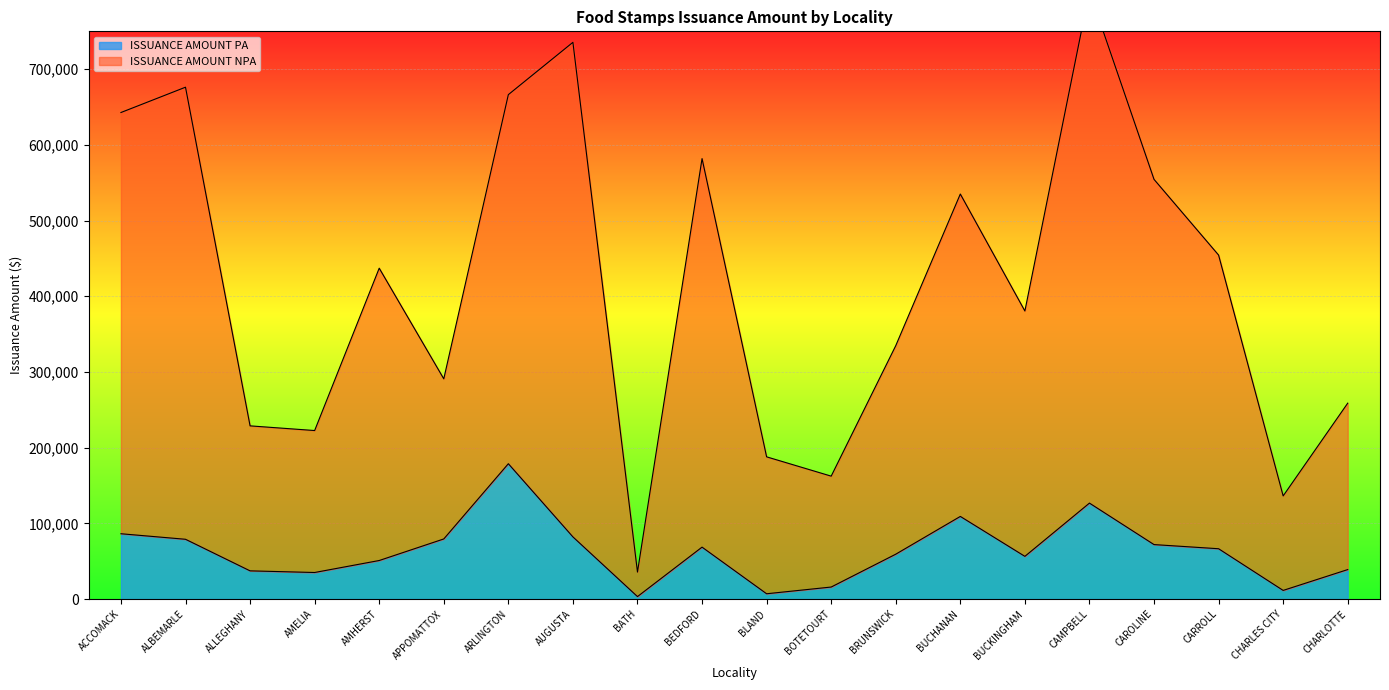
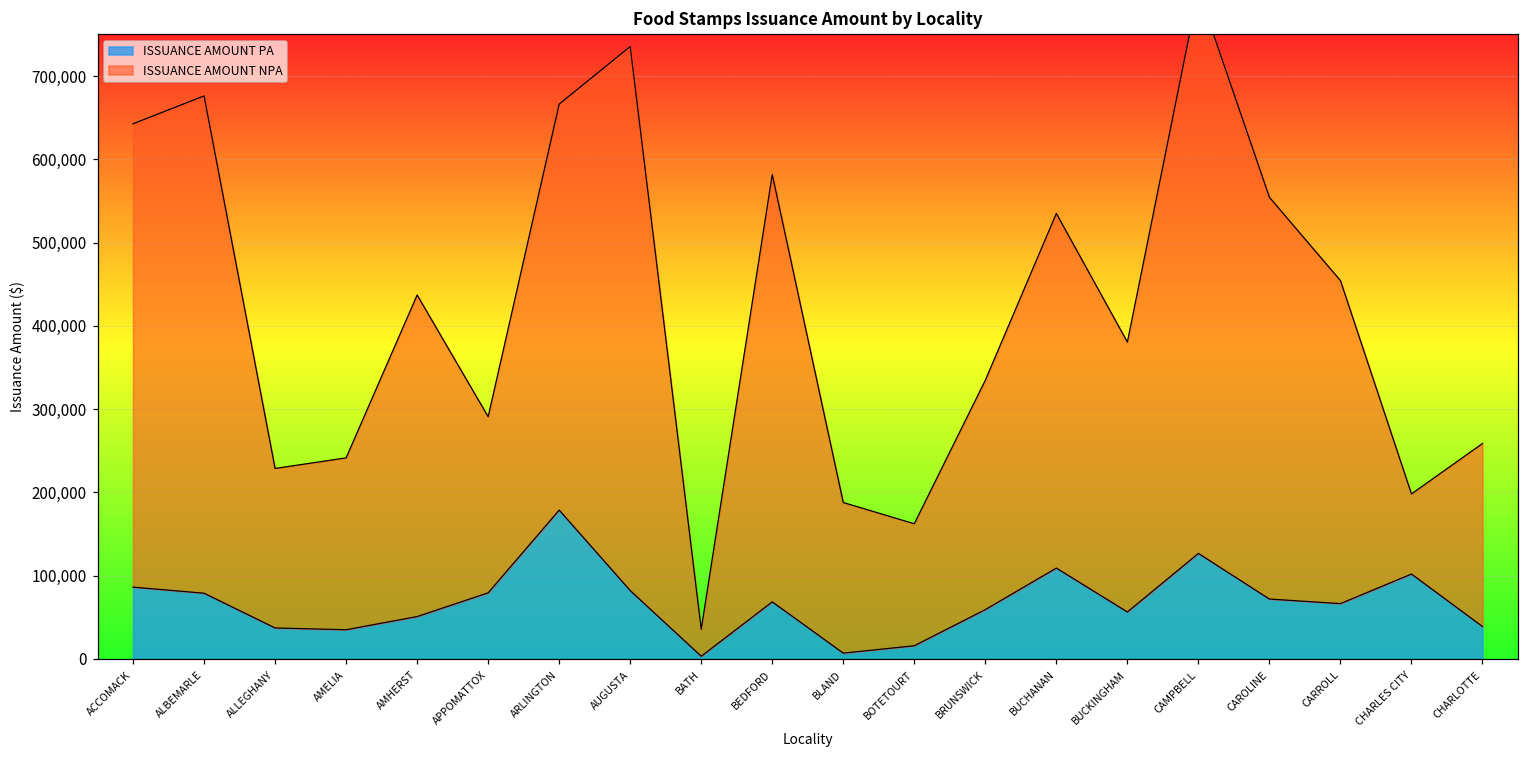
ISSUANCE AMOUNT NPA, AMELIA: 190,000 -> 210,000
ISSUANCE AMOUNT PA, CHARLES CITY: 10,000 -> 100,000
ISSUANCE AMOUNT NPA, CHARLES CITY: 120,000 -> 100,000
